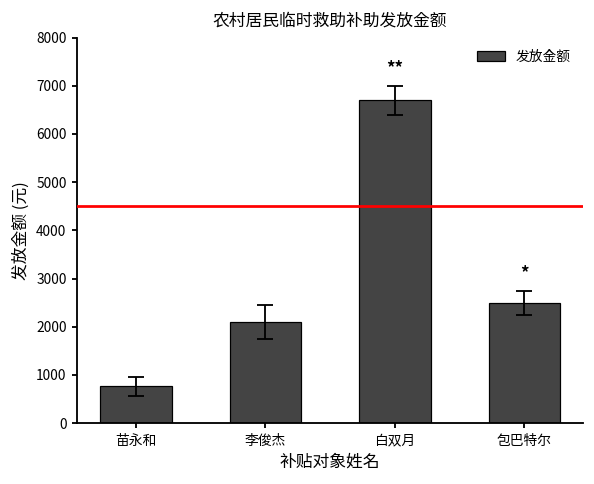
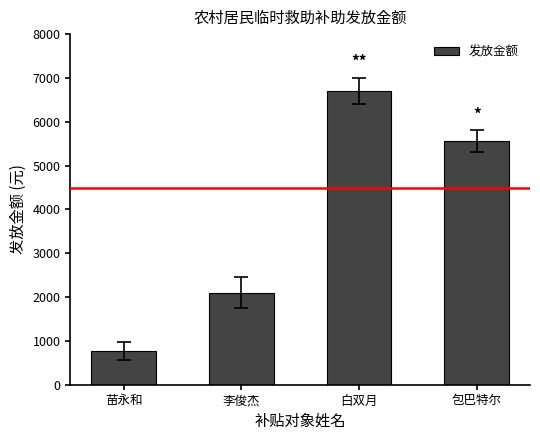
发放金额, 包巴特尔: 2500 -> 5600
